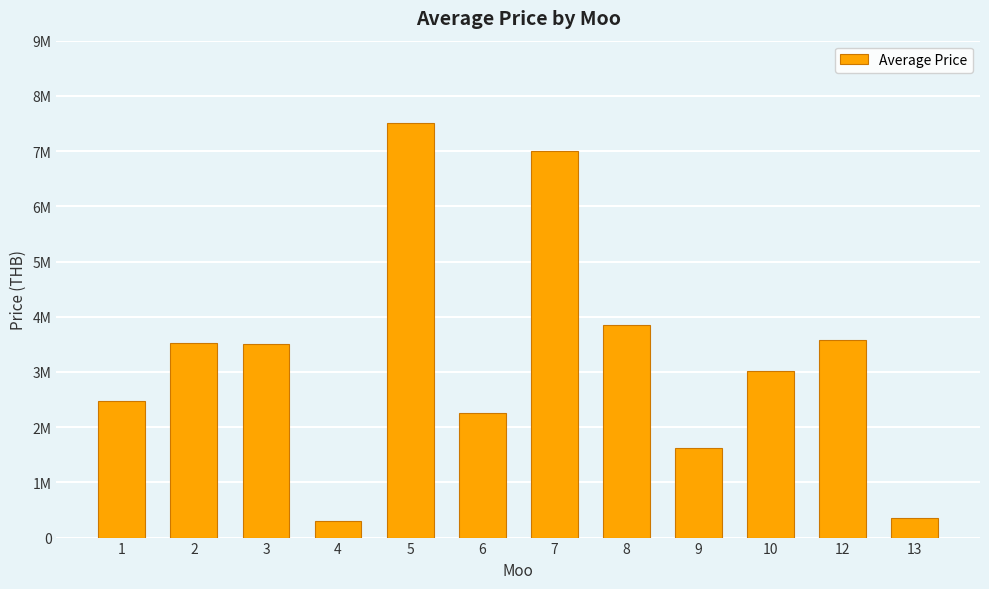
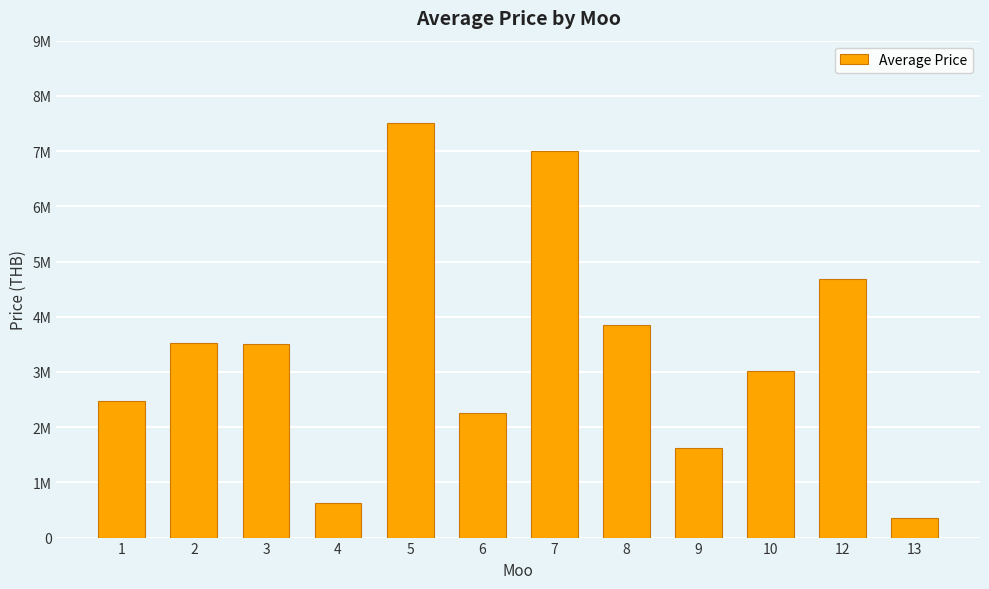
4: 300000 -> 600000
12: 3600000 -> 4700000
